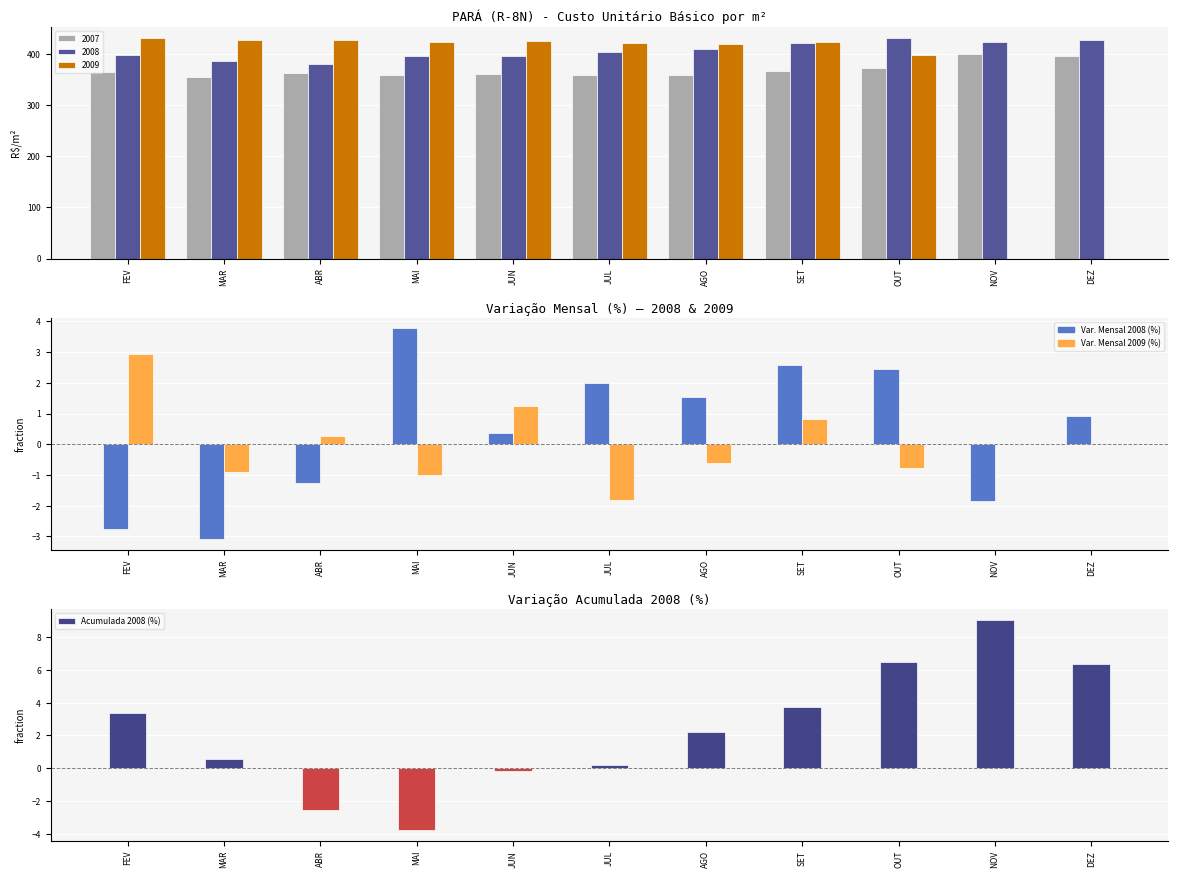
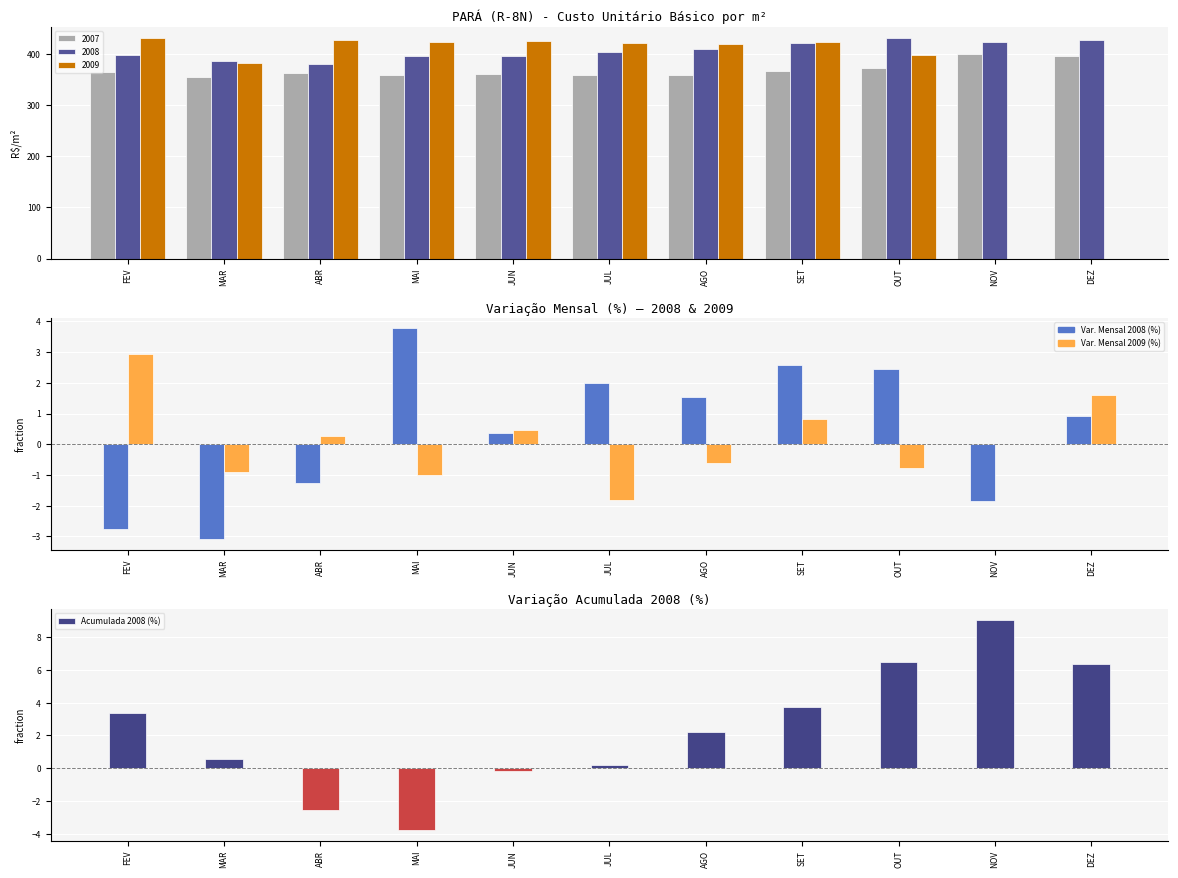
PARÁ (R-8N) - Custo Unitário Básico por m², 2009, MAR: 430 -> 380
Variação Mensal (%) — 2008 & 2009, Var. Mensal 2009 (%), JUN: 1.3 -> 0.5
Variação Mensal (%) — 2008 & 2009, Var. Mensal 2009 (%), DEZ: 0.0 -> 1.6
